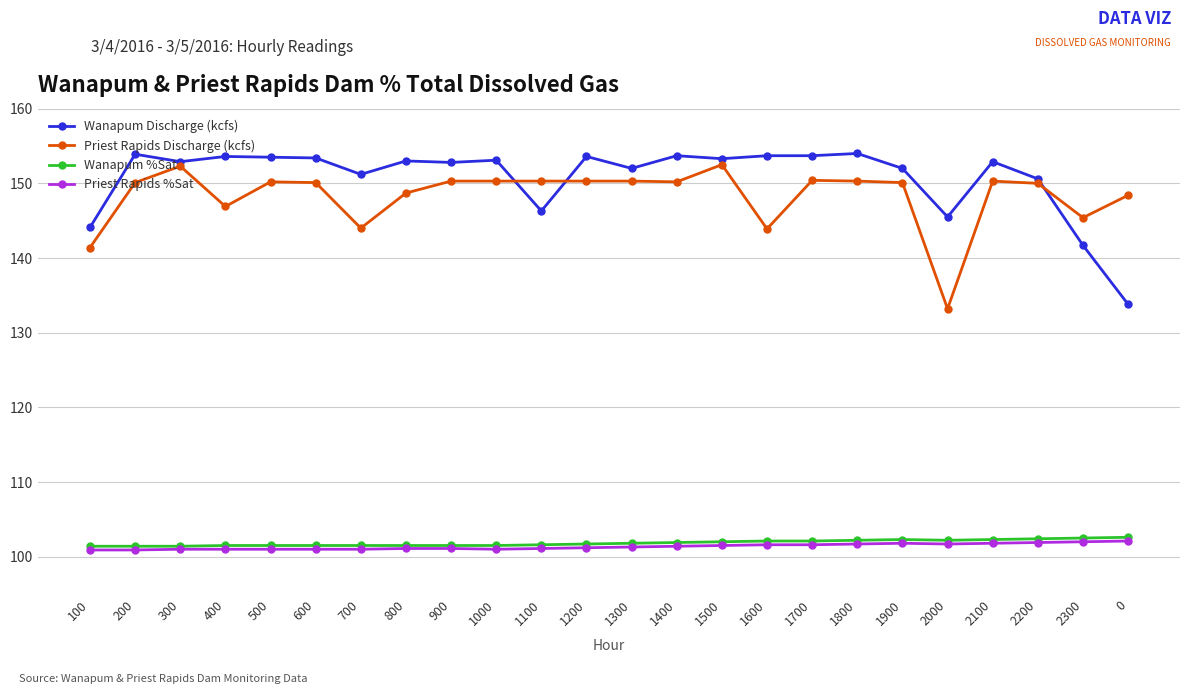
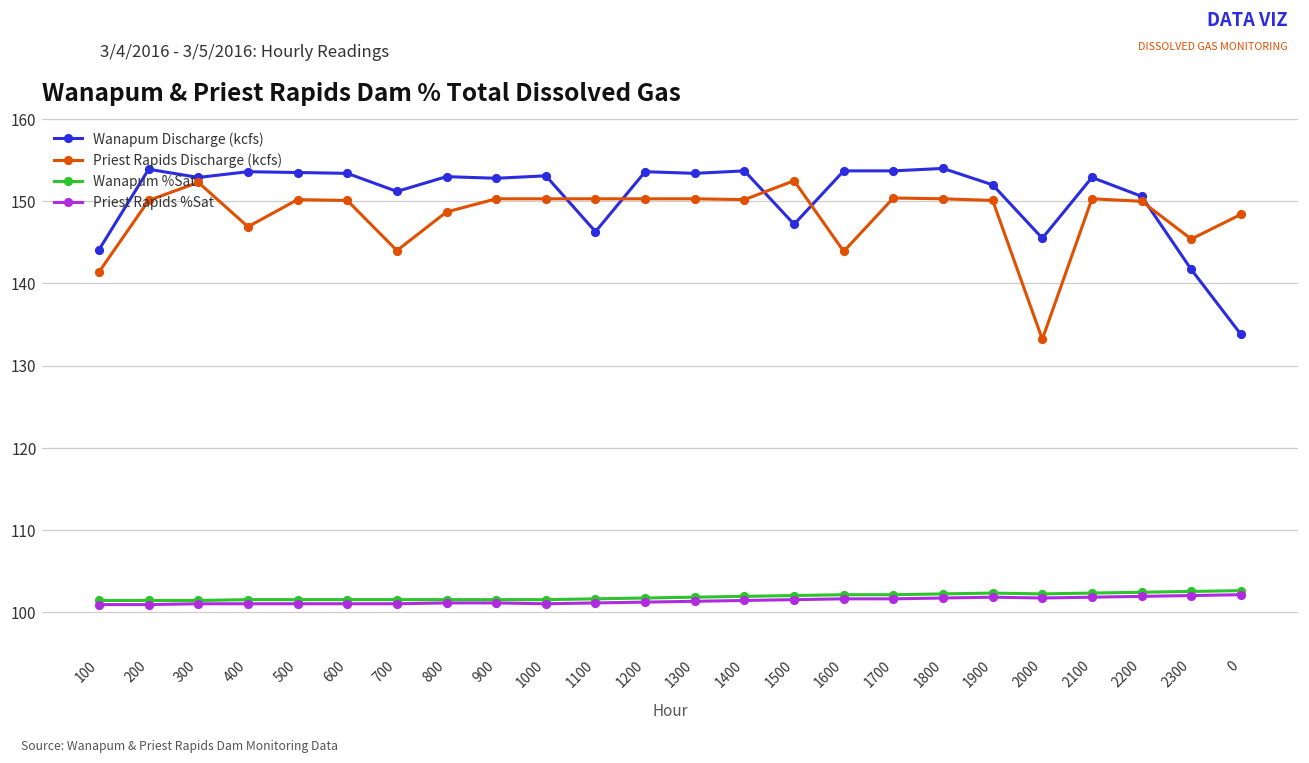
Wanapum Discharge (kcfs), 1300: 152 -> 153
Wanapum Discharge (kcfs), 1500: 153 -> 147
